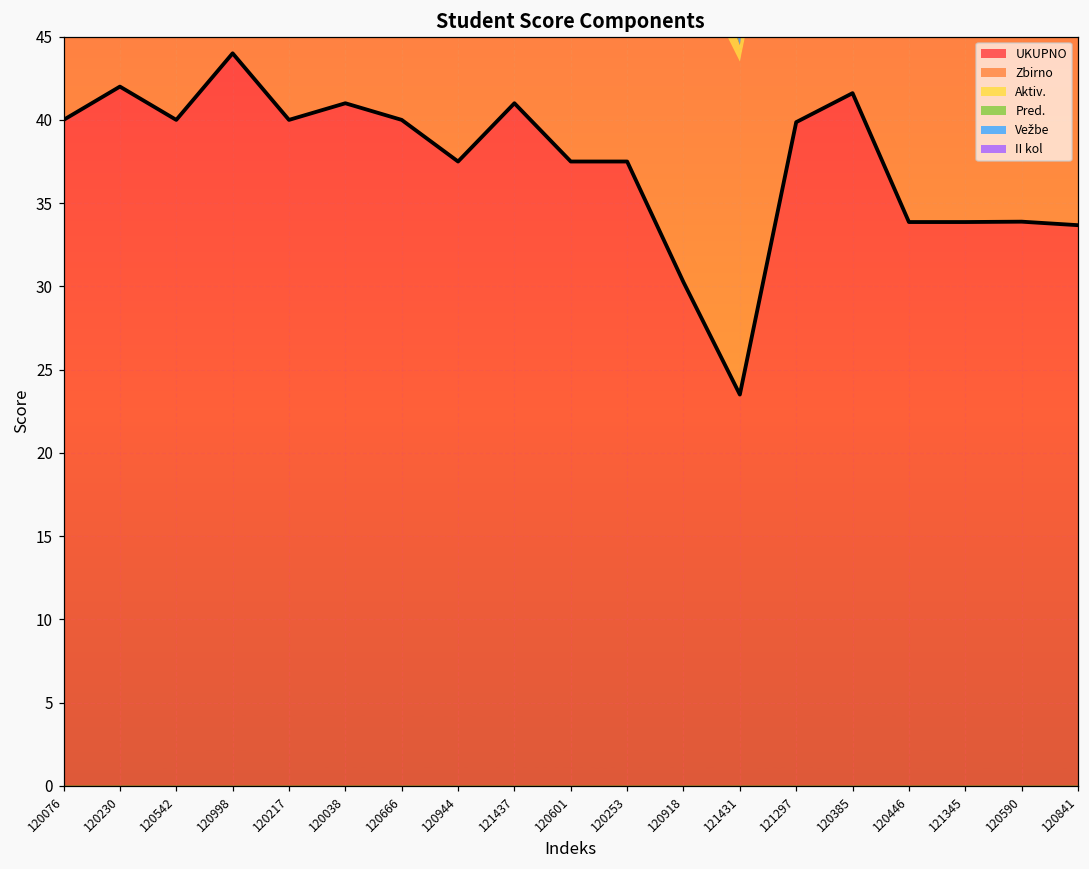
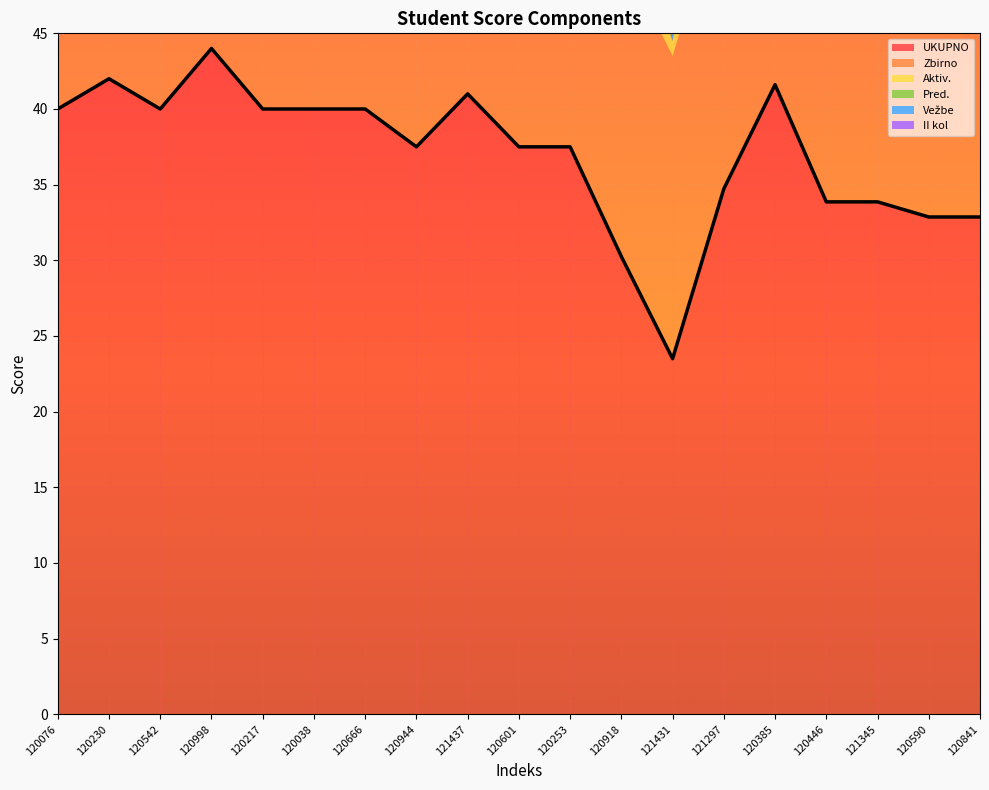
UKUPNO, 120038: 41 -> 40
UKUPNO, 121297: 39.9 -> 34.7
UKUPNO, 120590: 33.9 -> 32.9
UKUPNO, 120841: 33.7 -> 32.9
